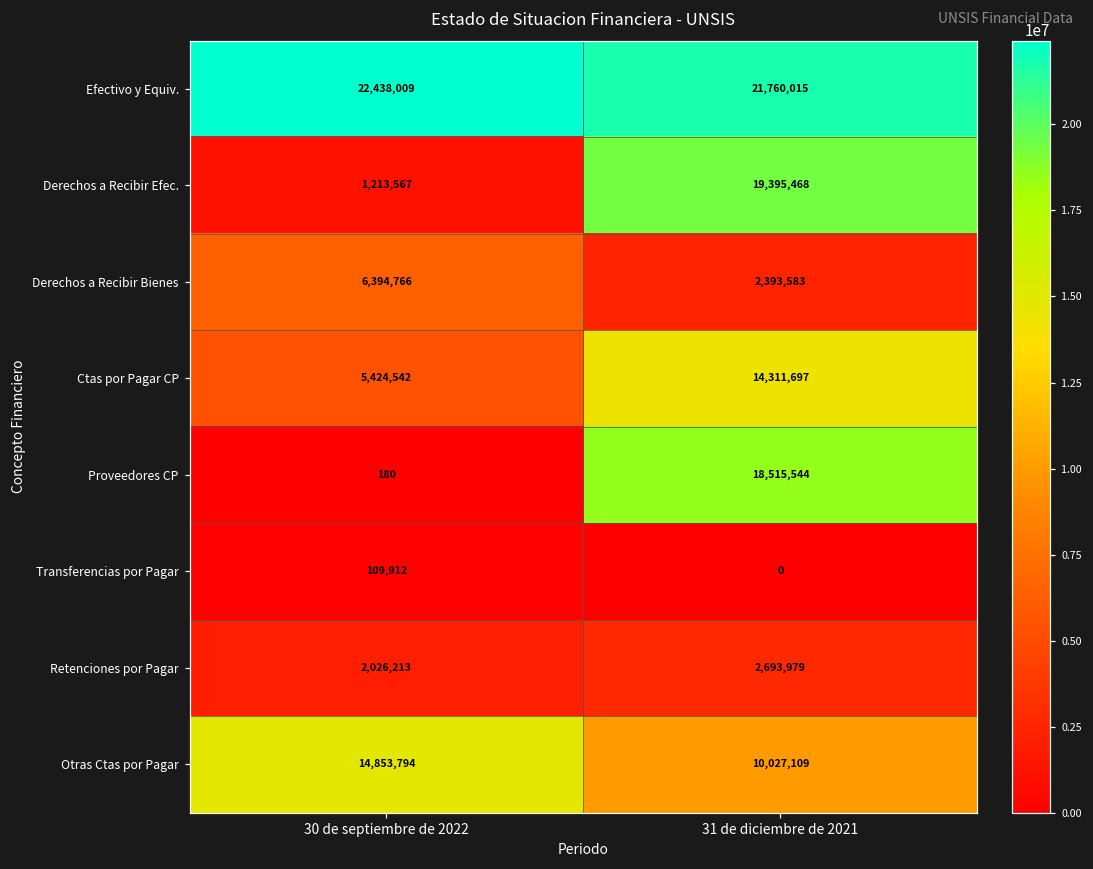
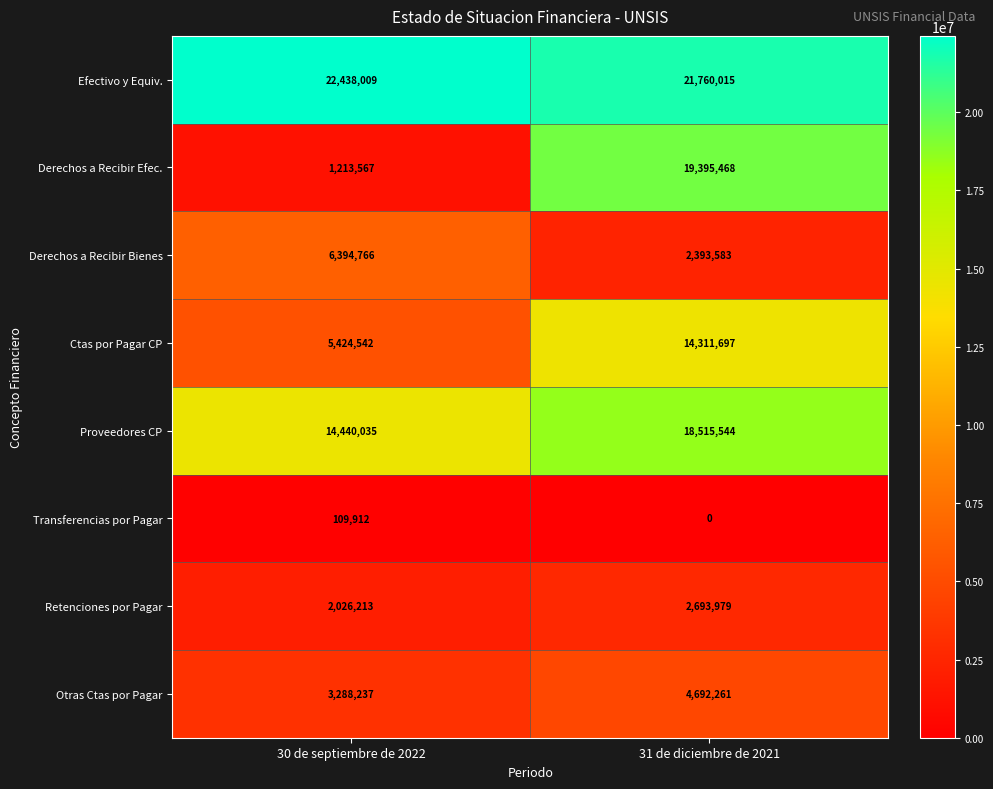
Proveedores CP, 30 de septiembre de 2022: 180 -> 14,440,035
Otras Ctas por Pagar, 30 de septiembre de 2022: 14,853,794 -> 3,288,237
Otras Ctas por Pagar, 31 de diciembre de 2021: 10,027,109 -> 4,692,261
